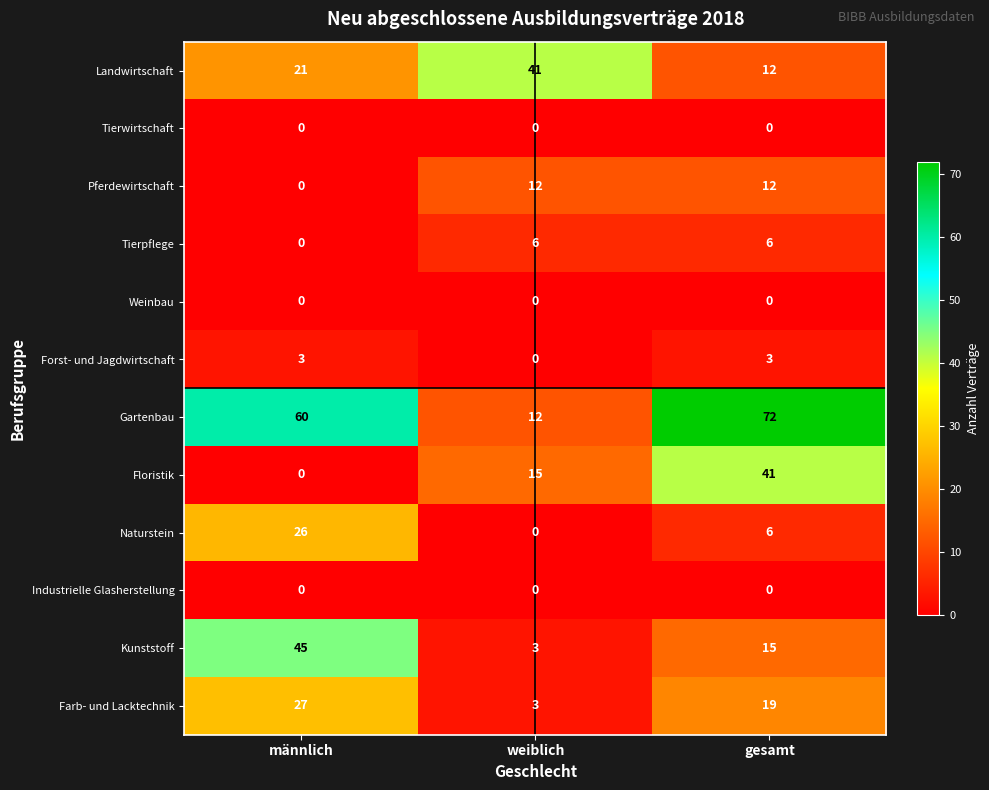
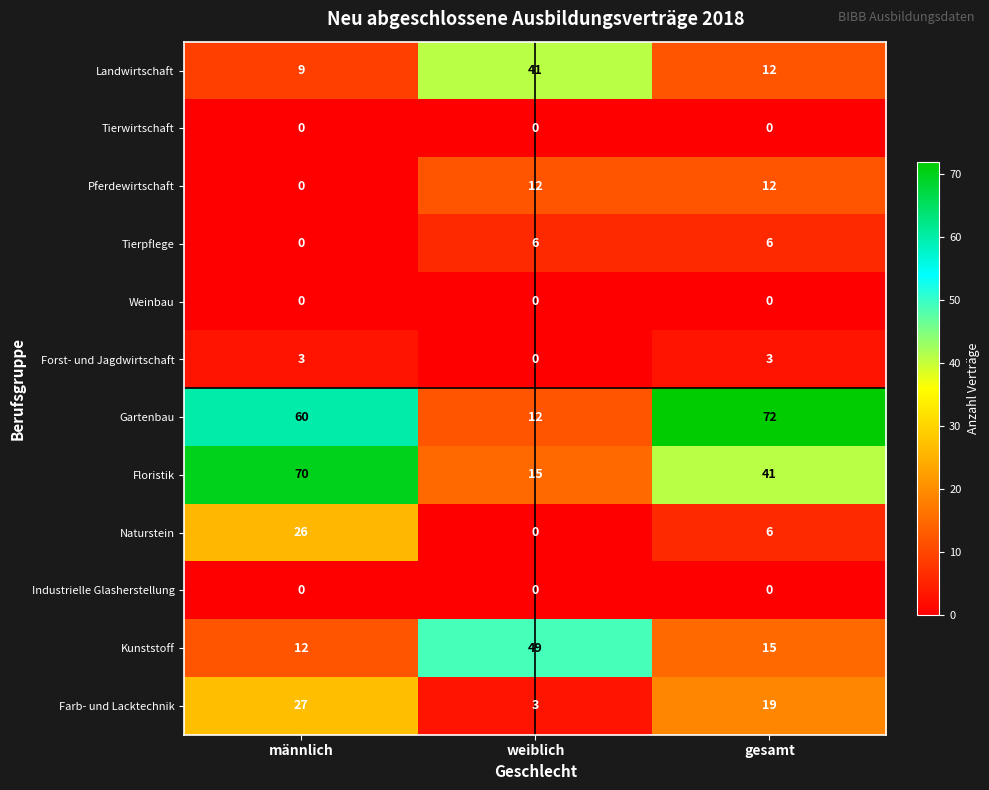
Landwirtschaft, männlich: 21 -> 9
Floristik, männlich: 0 -> 70
Kunststoff, männlich: 45 -> 12
Kunststoff, weiblich: 3 -> 49
